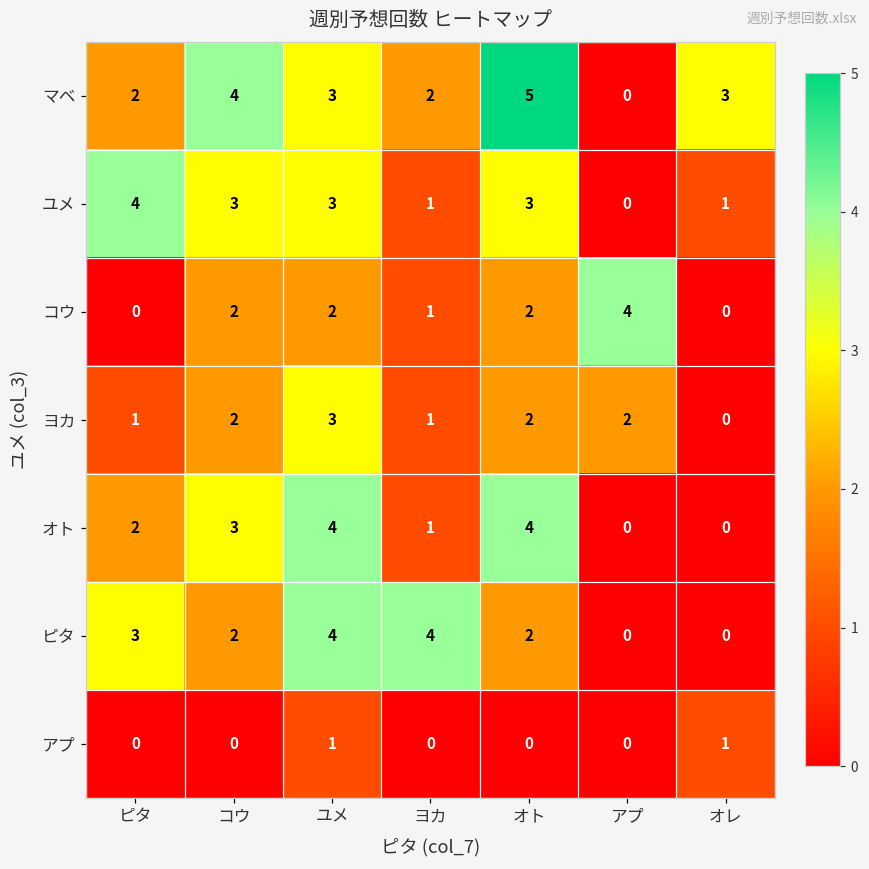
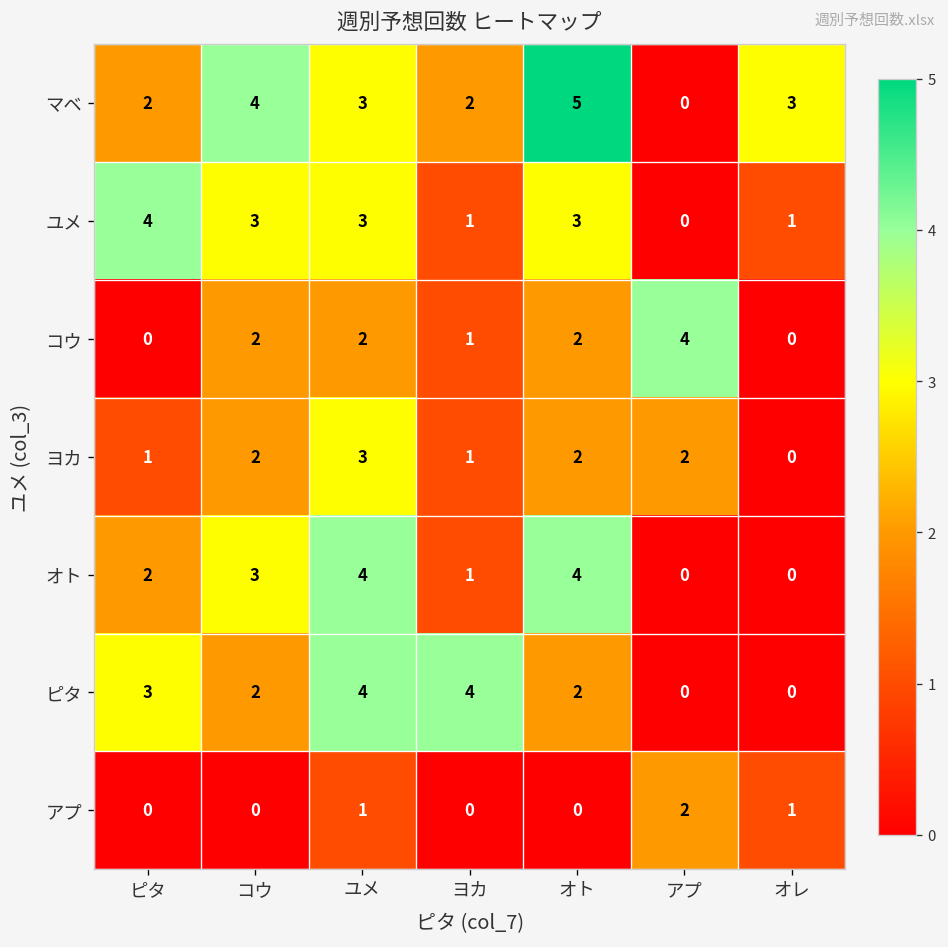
アプ, アプ: 0 -> 2
